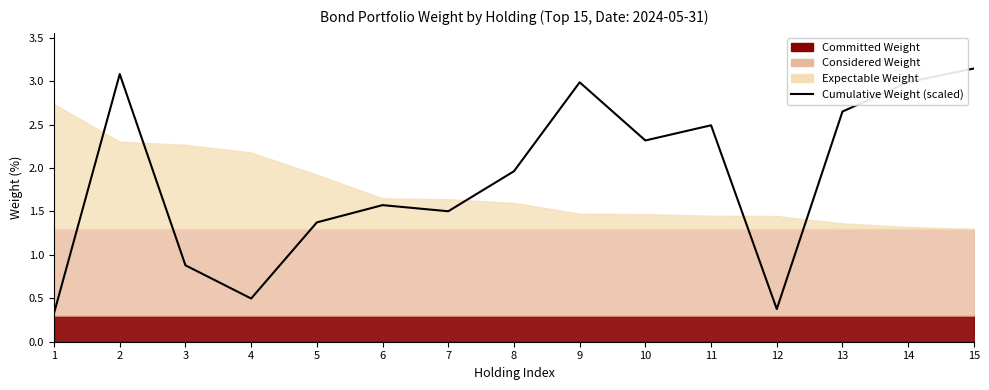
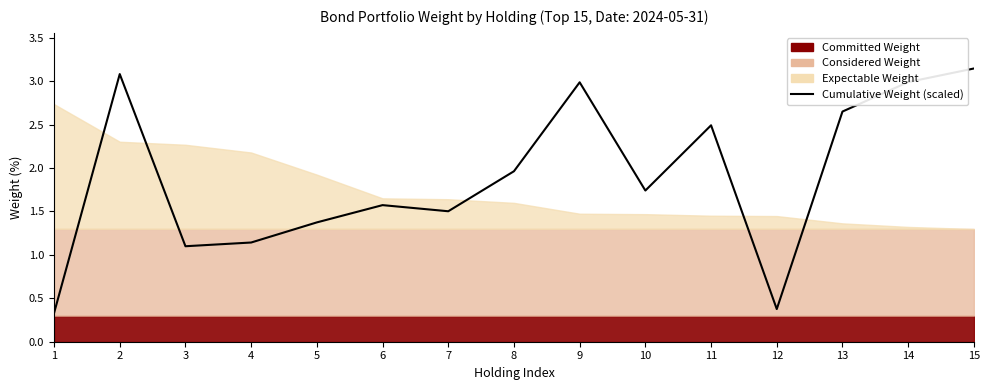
Cumulative Weight (scaled), 3: 0.9 -> 1.1
Cumulative Weight (scaled), 4: 0.5 -> 1.1
Cumulative Weight (scaled), 10: 2.3 -> 1.7
